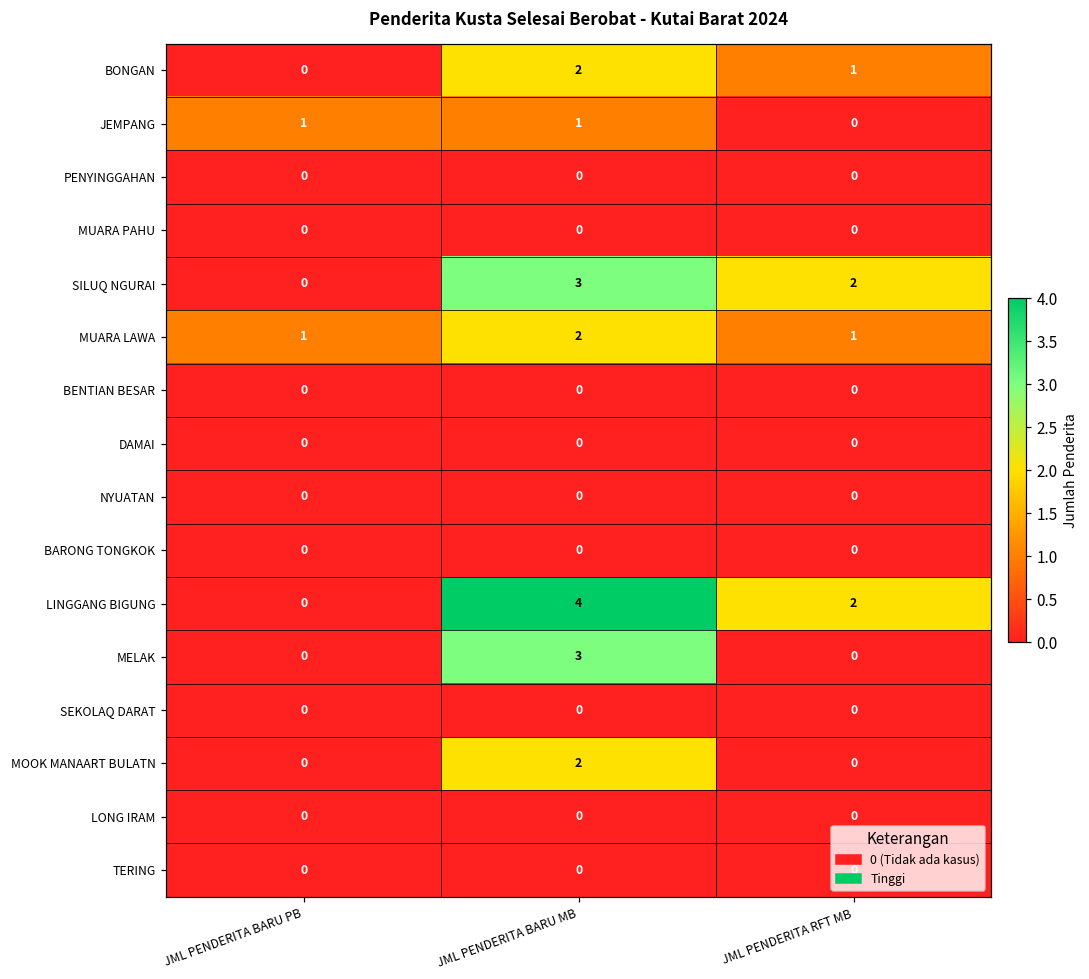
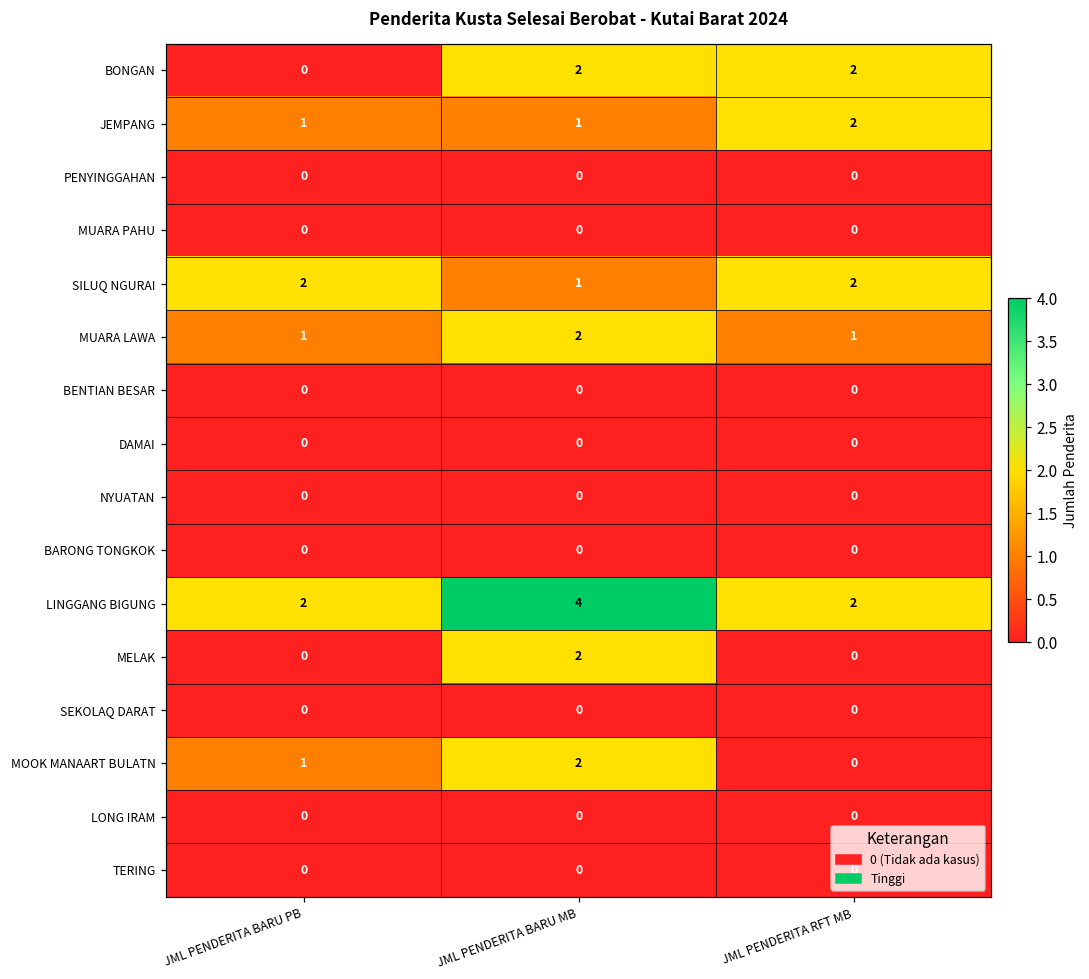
BONGAN, JML PENDERITA RFT MB: 1 -> 2
JEMPANG, JML PENDERITA RFT MB: 0 -> 2
SILUQ NGURAI, JML PENDERITA BARU PB: 0 -> 2
SILUQ NGURAI, JML PENDERITA BARU MB: 3 -> 1
LINGGANG BIGUNG, JML PENDERITA BARU PB: 0 -> 2
MELAK, JML PENDERITA BARU MB: 3 -> 2
MOOK MANAART BULATN, JML PENDERITA BARU PB: 0 -> 1
